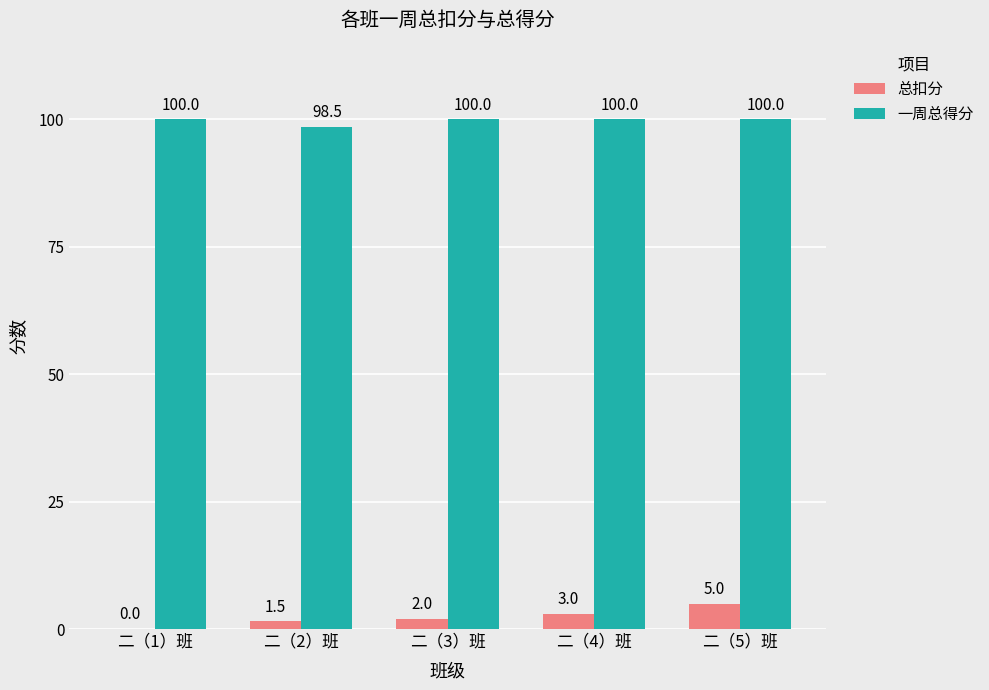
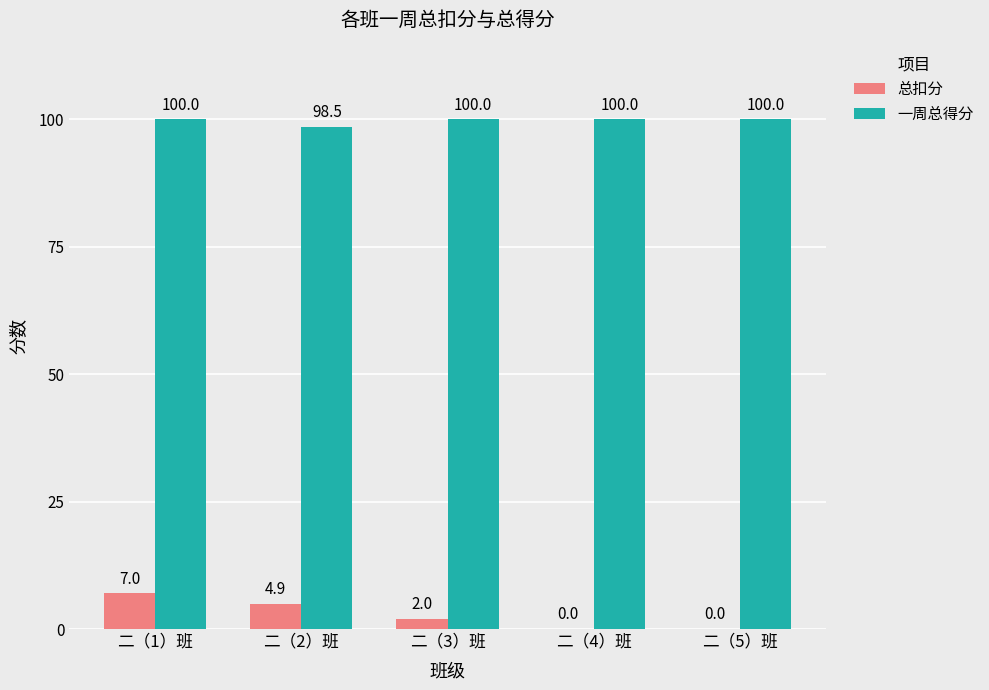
总扣分, 二（1）班: 0.0 -> 7.0
总扣分, 二（2）班: 1.5 -> 4.9
总扣分, 二（4）班: 3.0 -> 0.0
总扣分, 二（5）班: 5.0 -> 0.0
